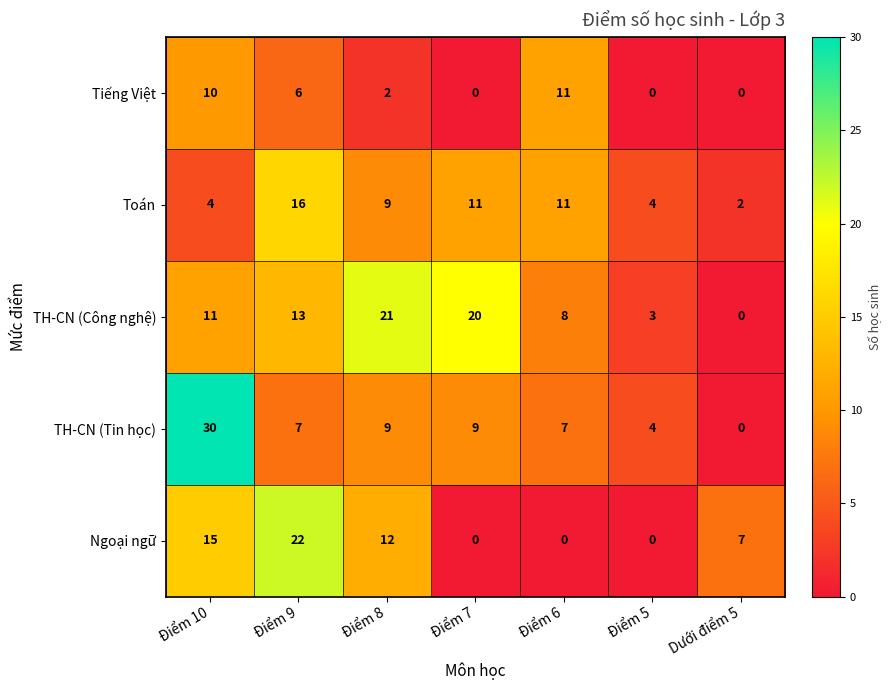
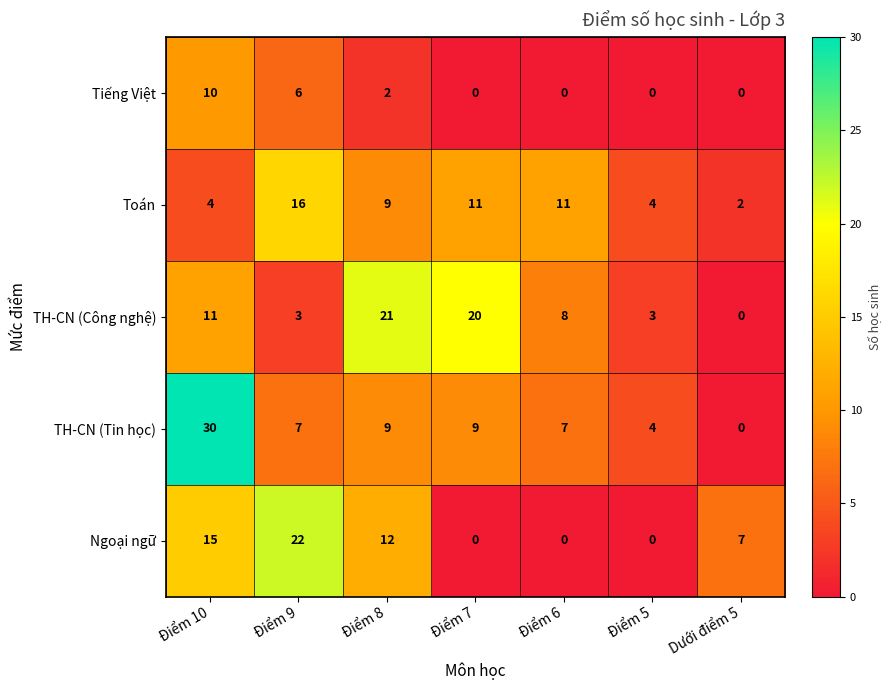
Tiếng Việt, Điểm 6: 11 -> 0
TH-CN (Công nghệ), Điểm 9: 13 -> 3
